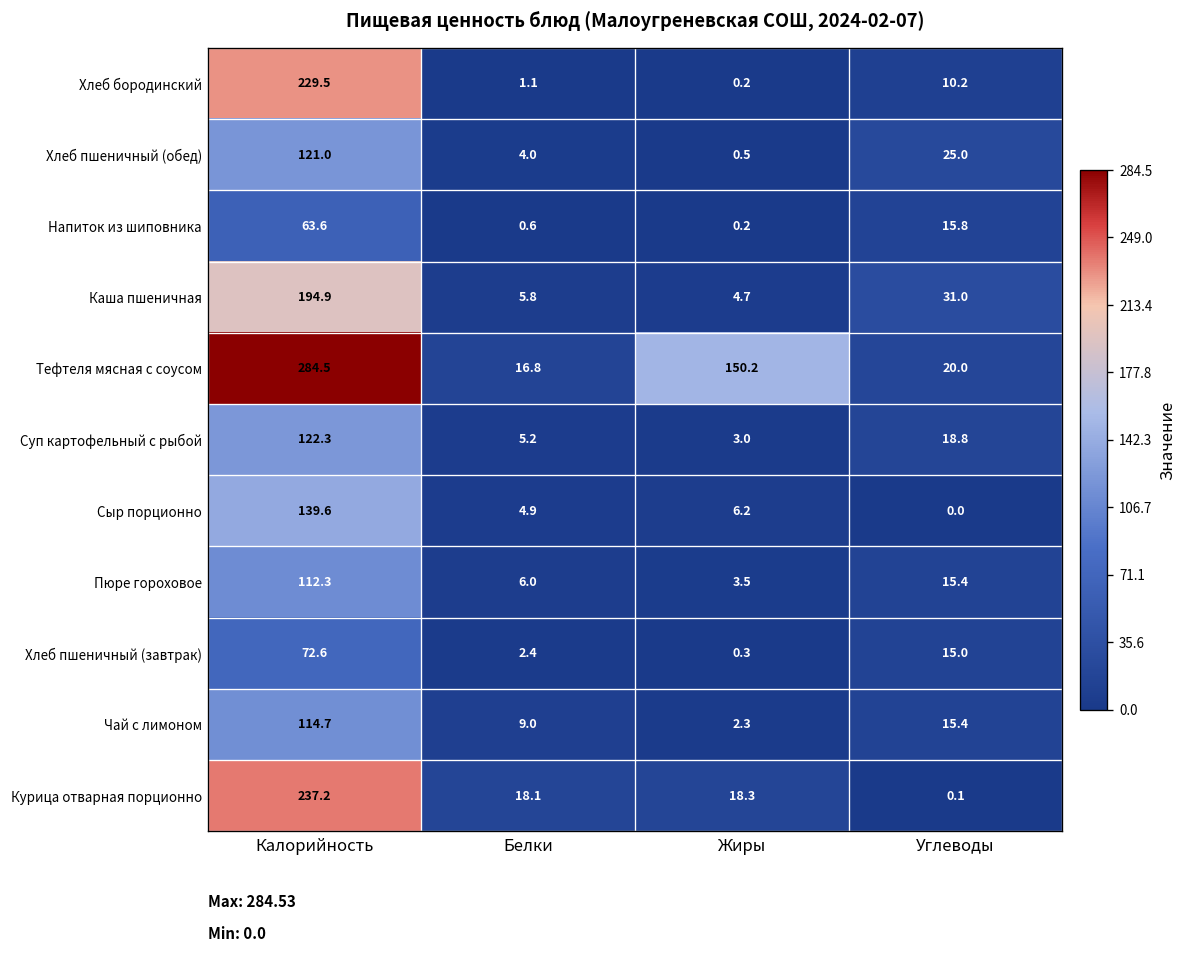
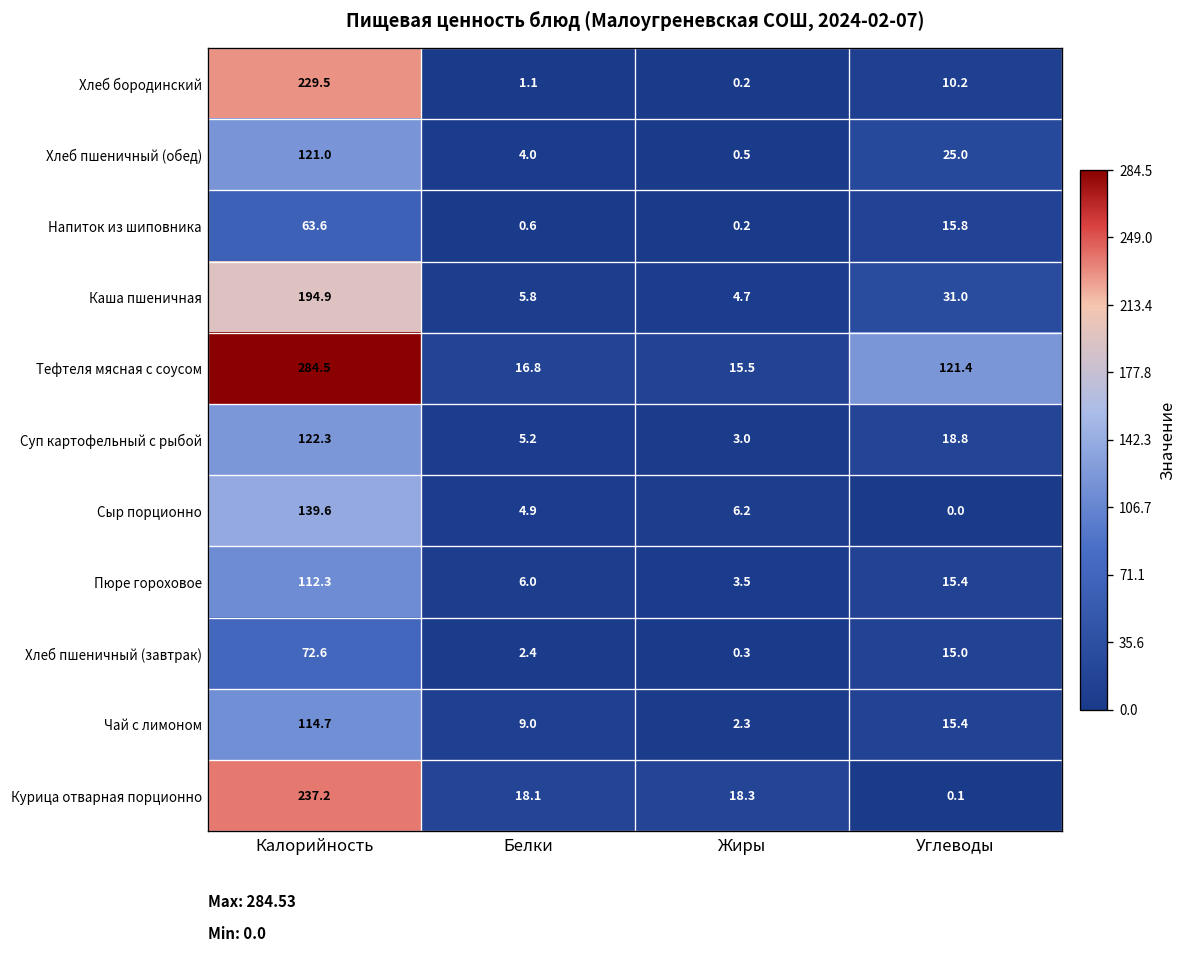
Тефтеля мясная с соусом, Жиры: 150.2 -> 15.5
Тефтеля мясная с соусом, Углеводы: 20.0 -> 121.4
